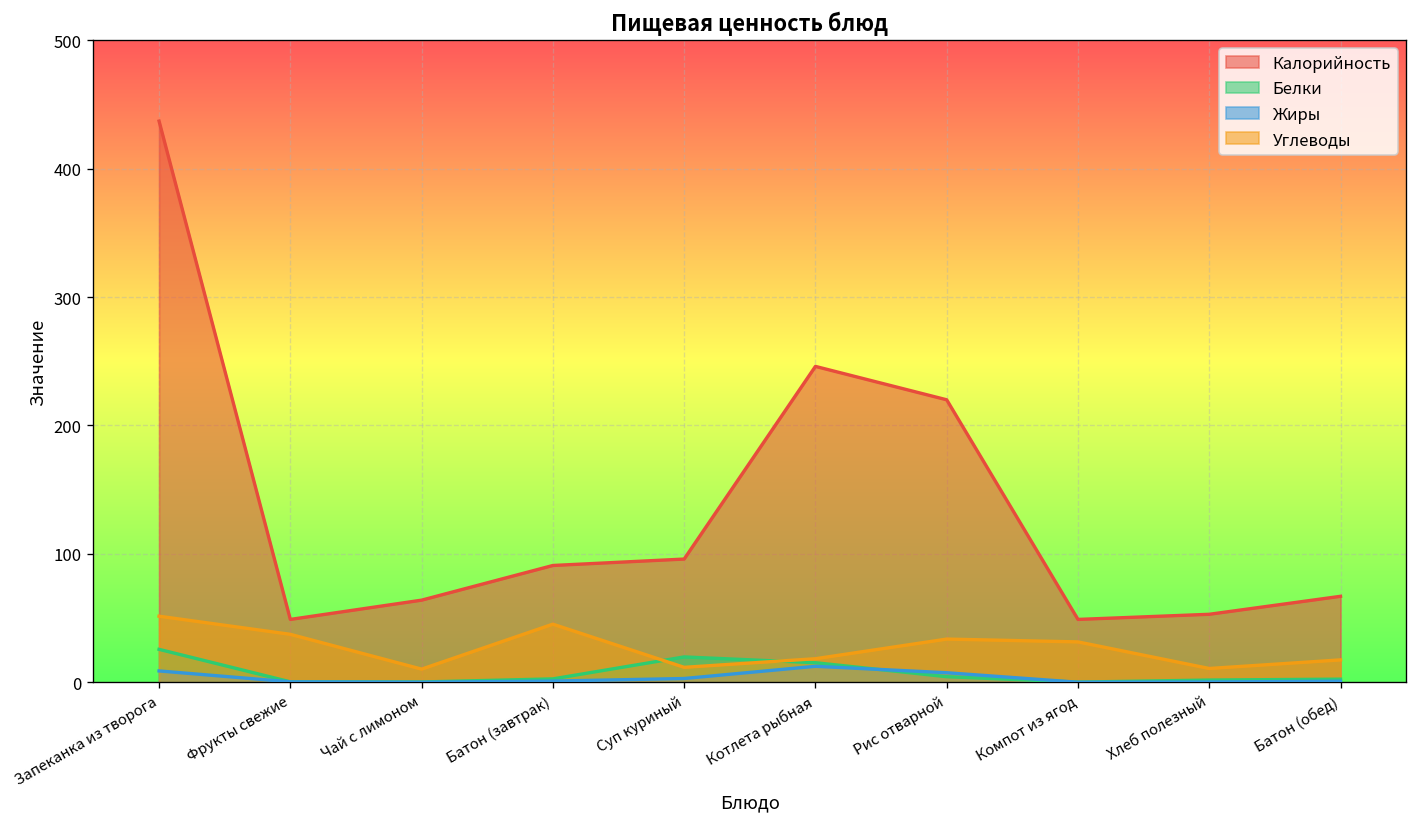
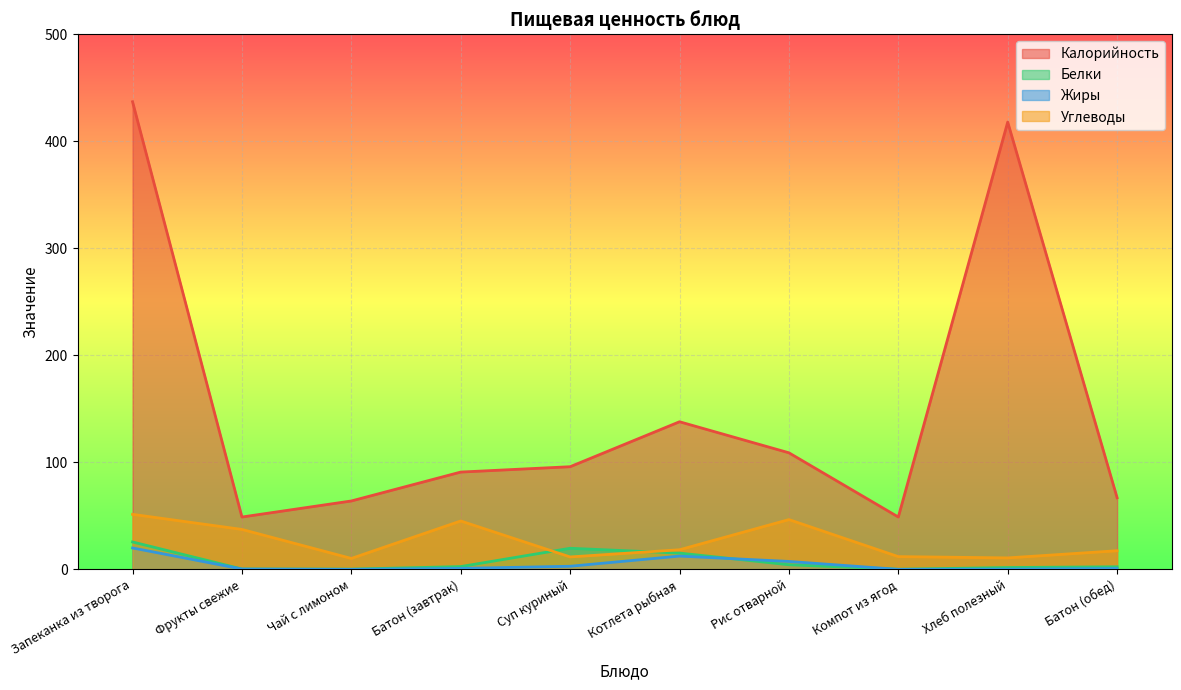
Жиры, Запеканка из творога: 9 -> 20
Калорийность, Котлета рыбная: 246 -> 138
Калорийность, Рис отварной: 220 -> 109
Углеводы, Рис отварной: 34 -> 47
Углеводы, Компот из ягод: 32 -> 12
Калорийность, Хлеб полезный: 53 -> 418
